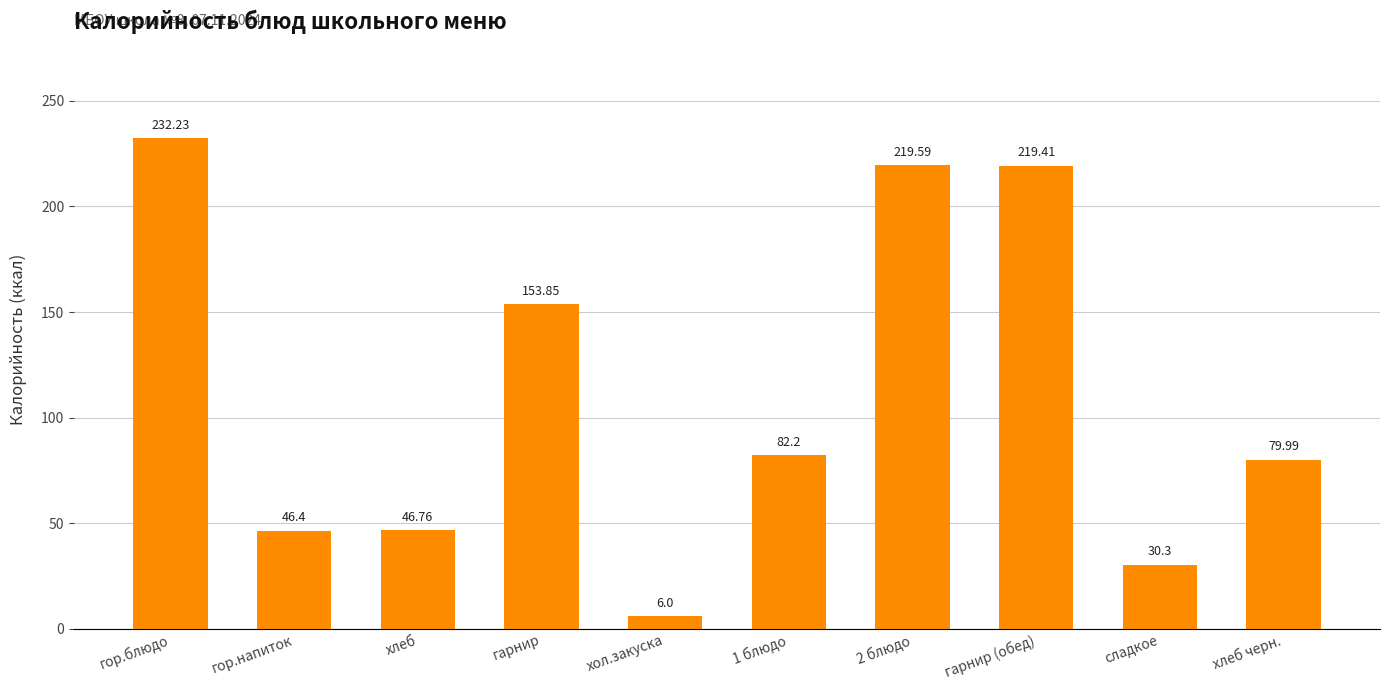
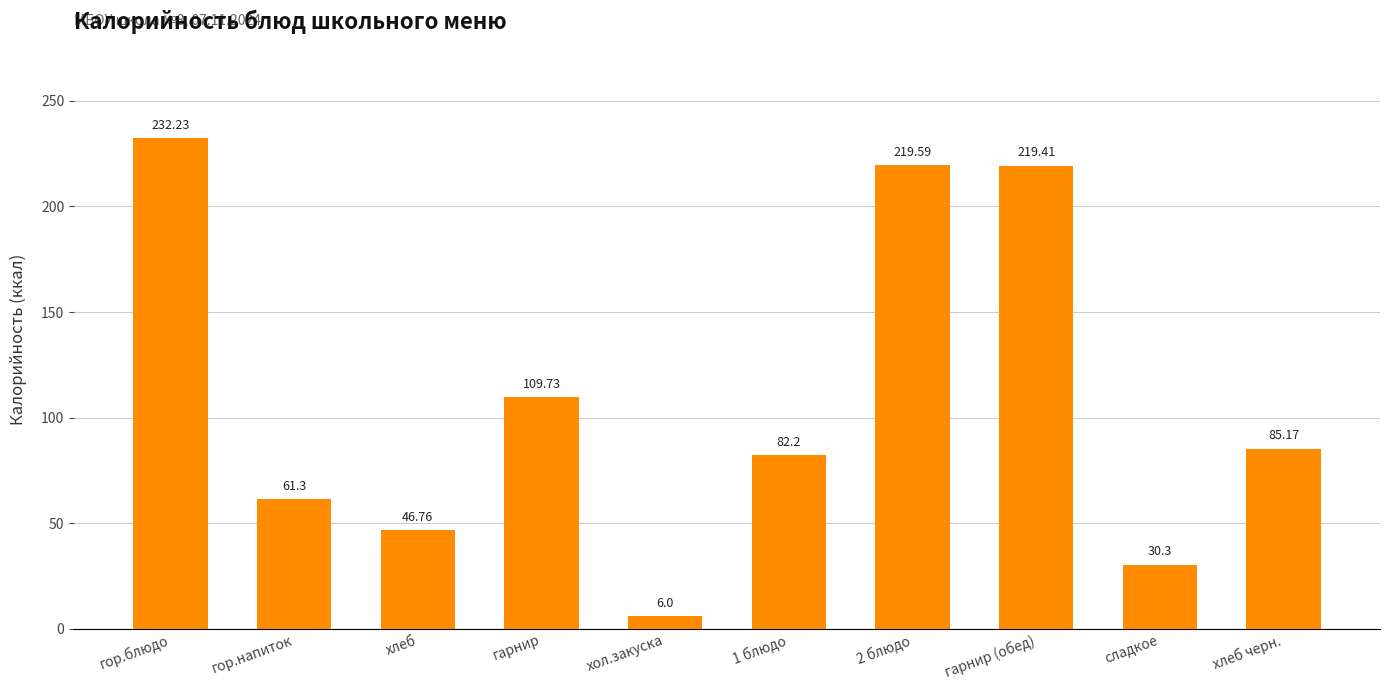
гор.напиток: 46.4 -> 61.3
гарнир: 153.85 -> 109.73
хлеб черн.: 79.99 -> 85.17
